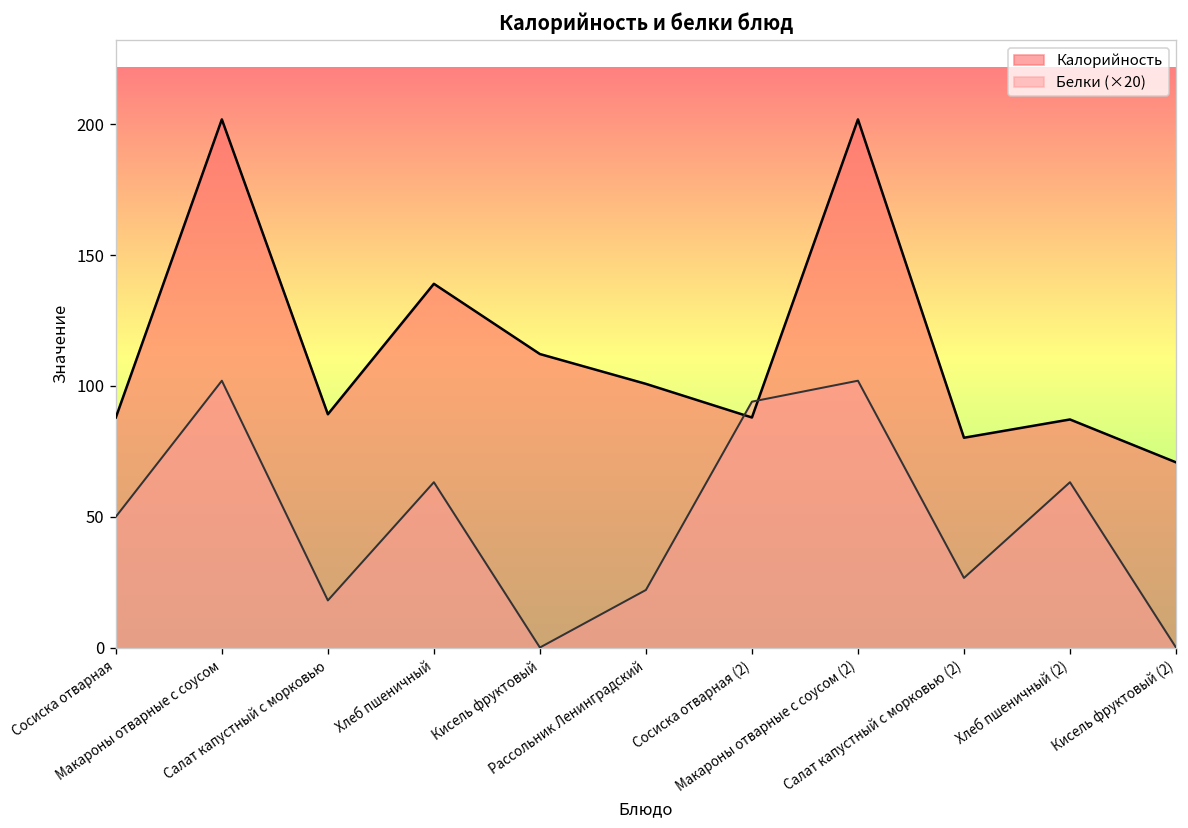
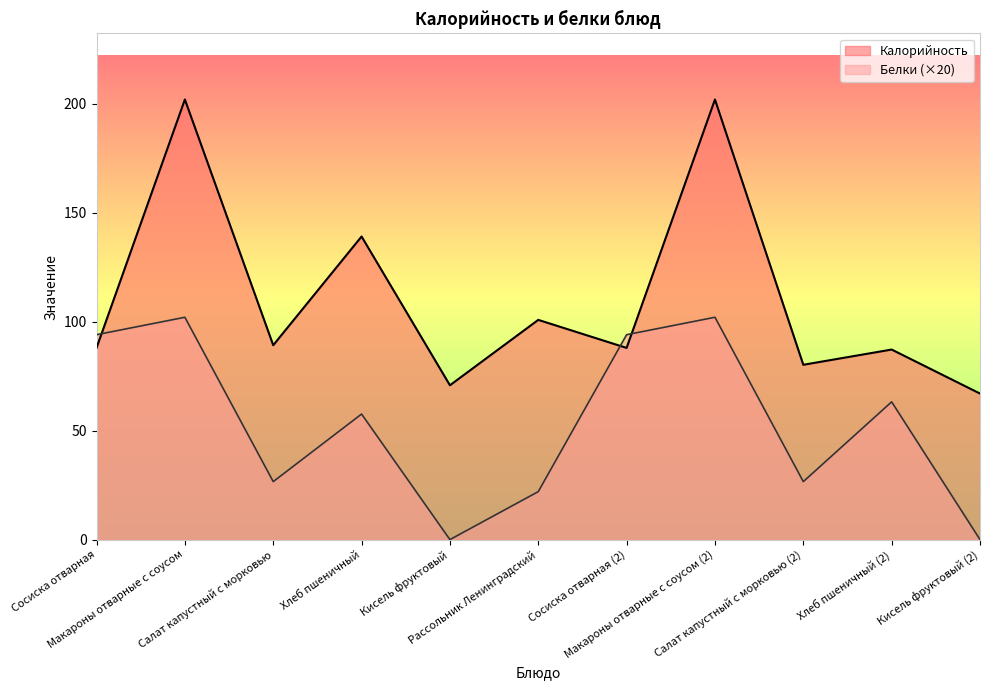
Белки (×20), Сосиска отварная: 50 -> 94
Белки (×20), Салат капустный с морковью: 18 -> 27
Белки (×20), Хлеб пшеничный: 63 -> 58
Калорийность, Кисель фруктовый: 112 -> 71
Калорийность, Кисель фруктовый (2): 71 -> 67
